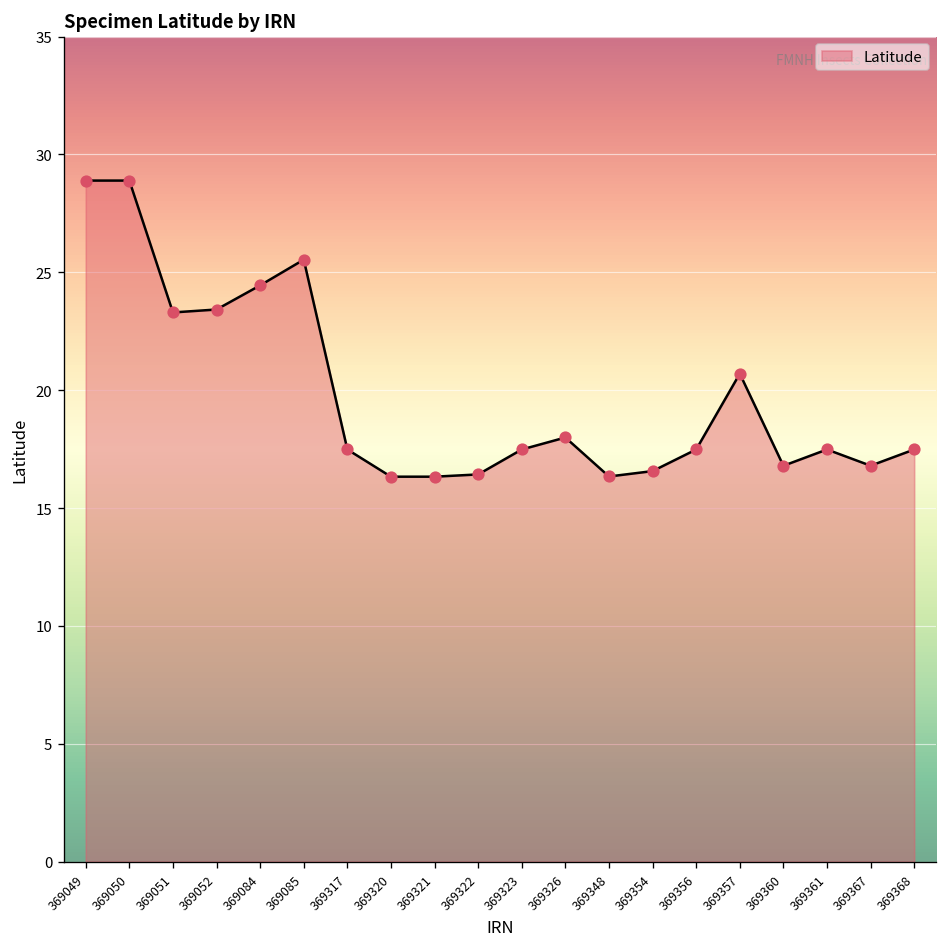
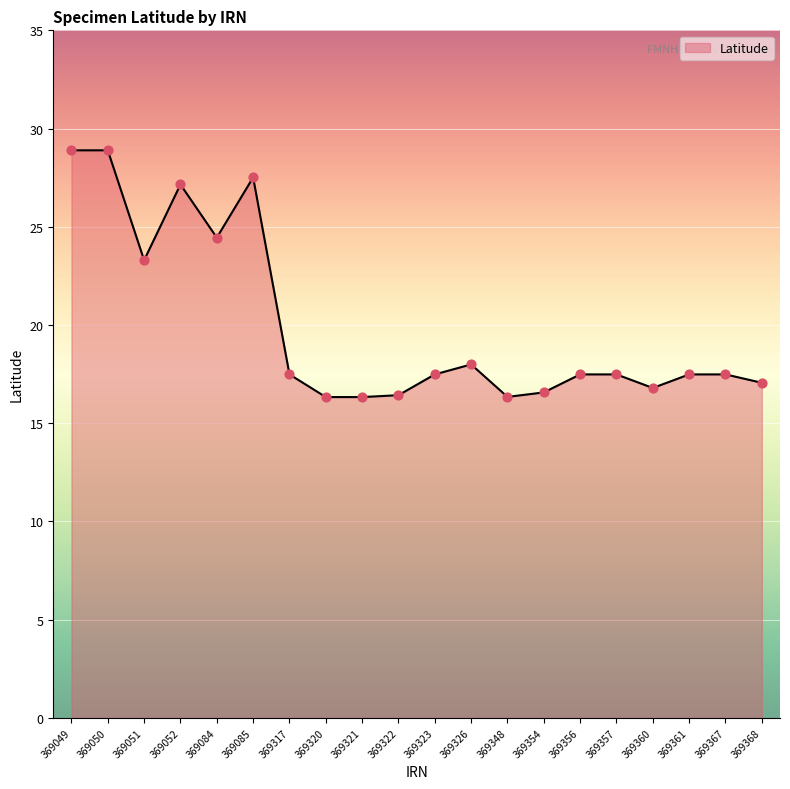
369052: 23.4 -> 27.2
369085: 25.5 -> 27.5
369357: 20.7 -> 17.5
369367: 16.8 -> 17.5
369368: 17.5 -> 17.1
